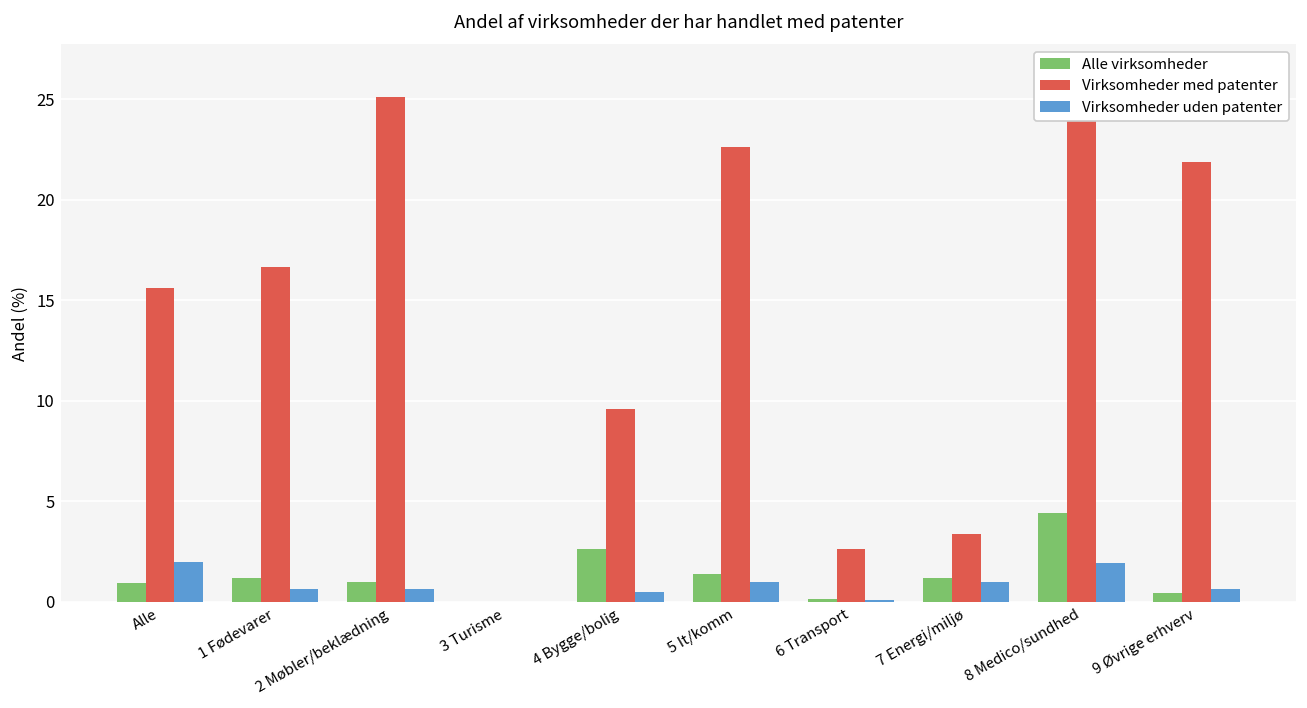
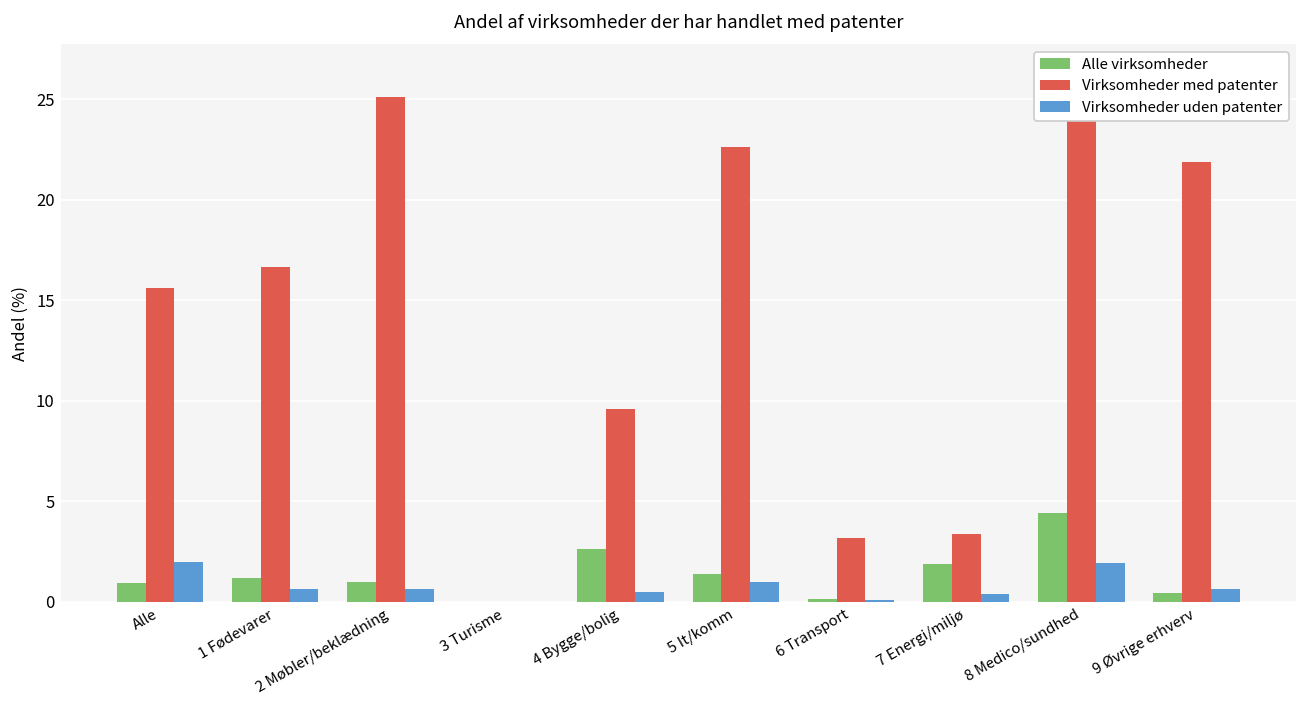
Virksomheder med patenter, 6 Transport: 2.6 -> 3.2
Alle virksomheder, 7 Energi/miljø: 1.2 -> 1.9
Virksomheder uden patenter, 7 Energi/miljø: 1.0 -> 0.4
